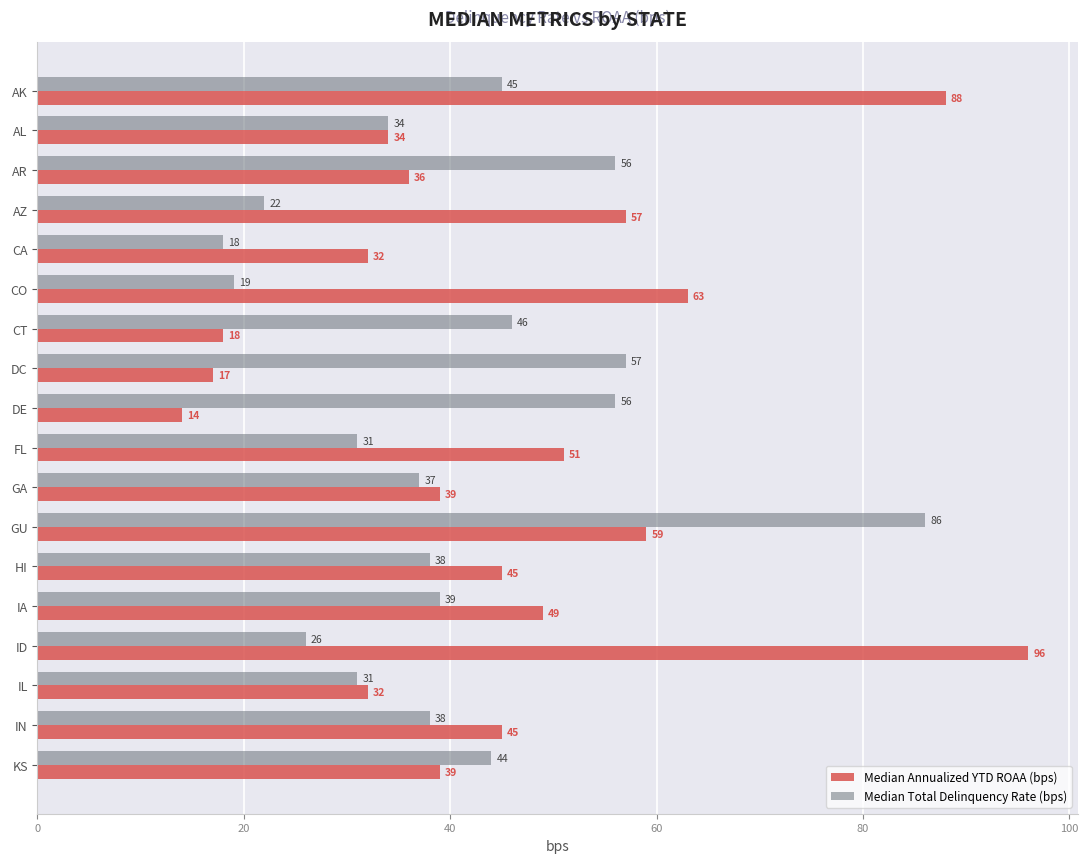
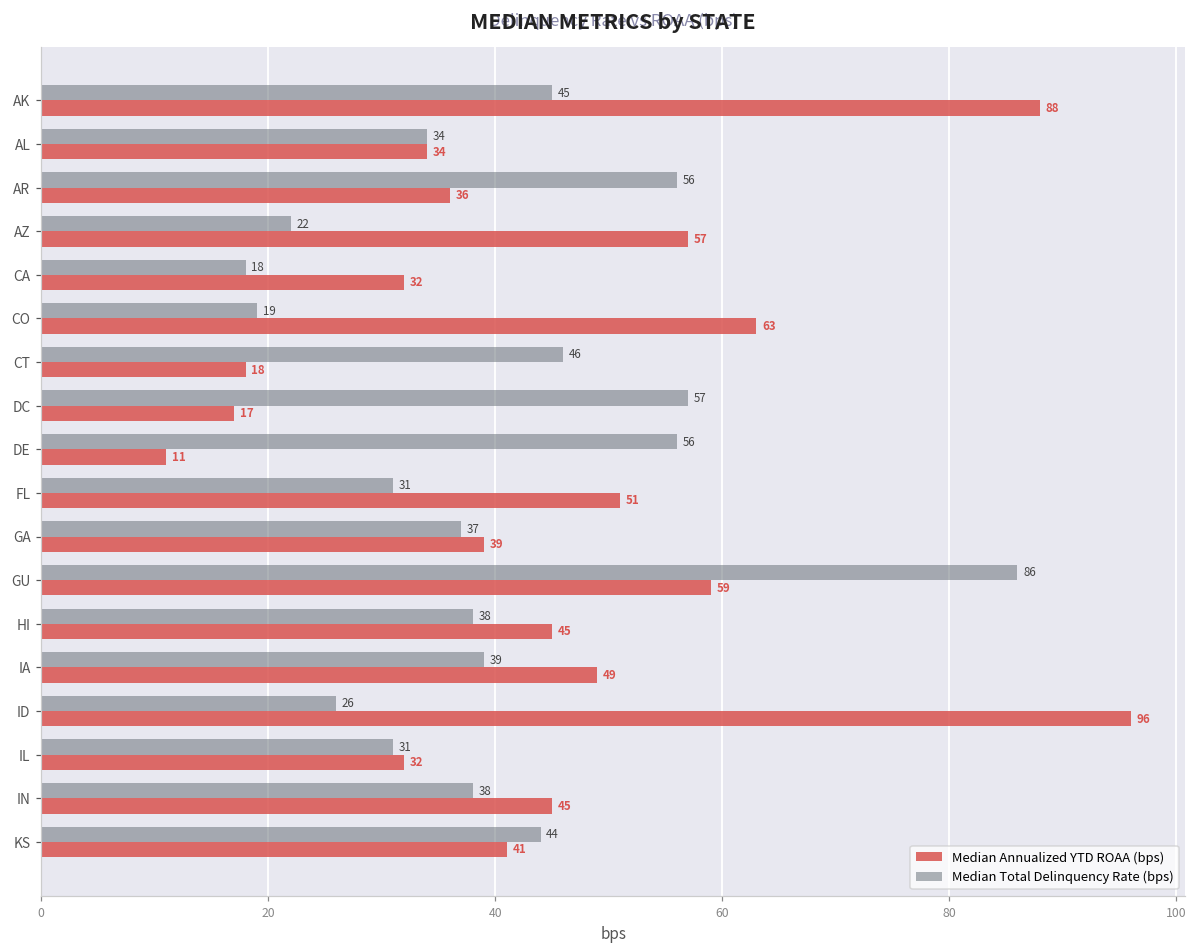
Median Annualized YTD ROAA (bps), DE: 14 -> 11
Median Annualized YTD ROAA (bps), KS: 39 -> 41
